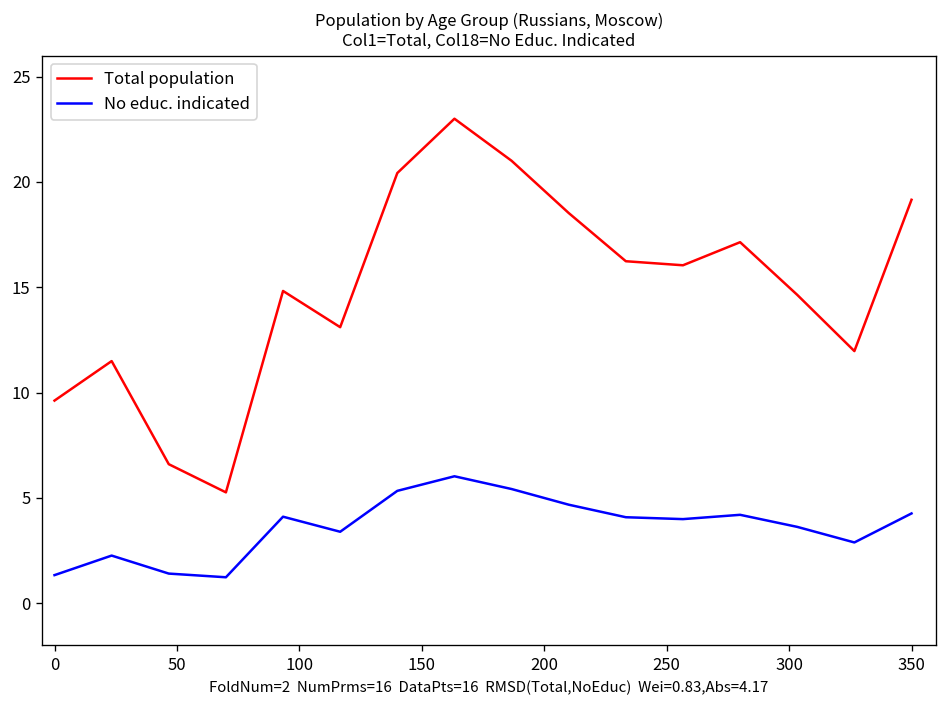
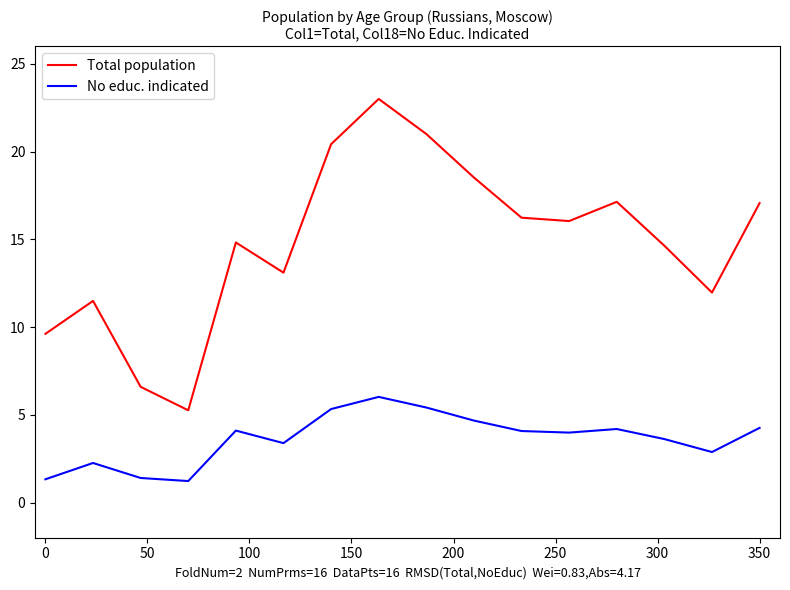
Total population, 350: 19.2 -> 17.1
